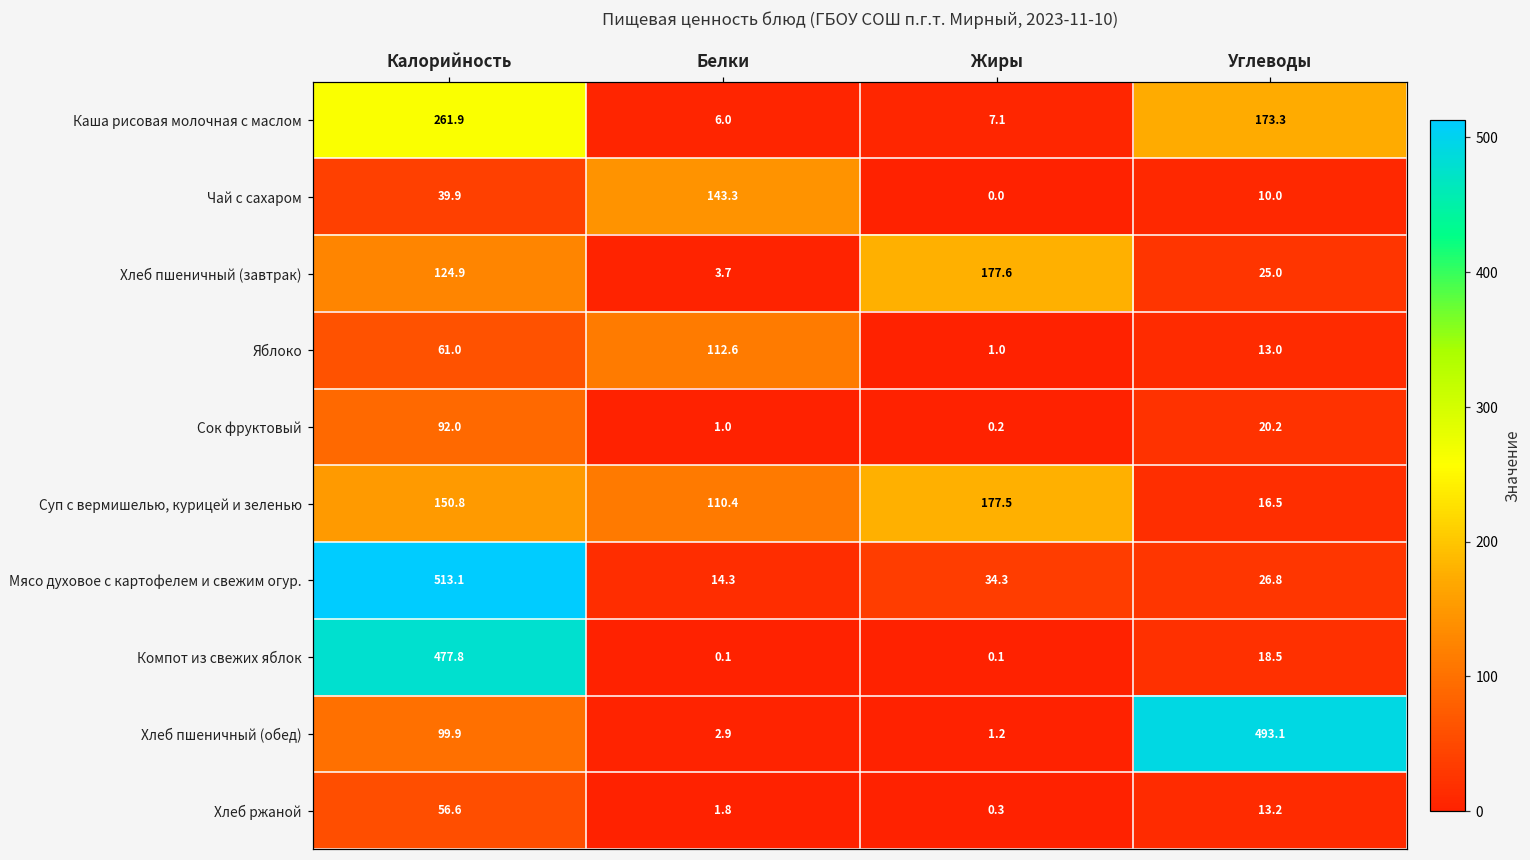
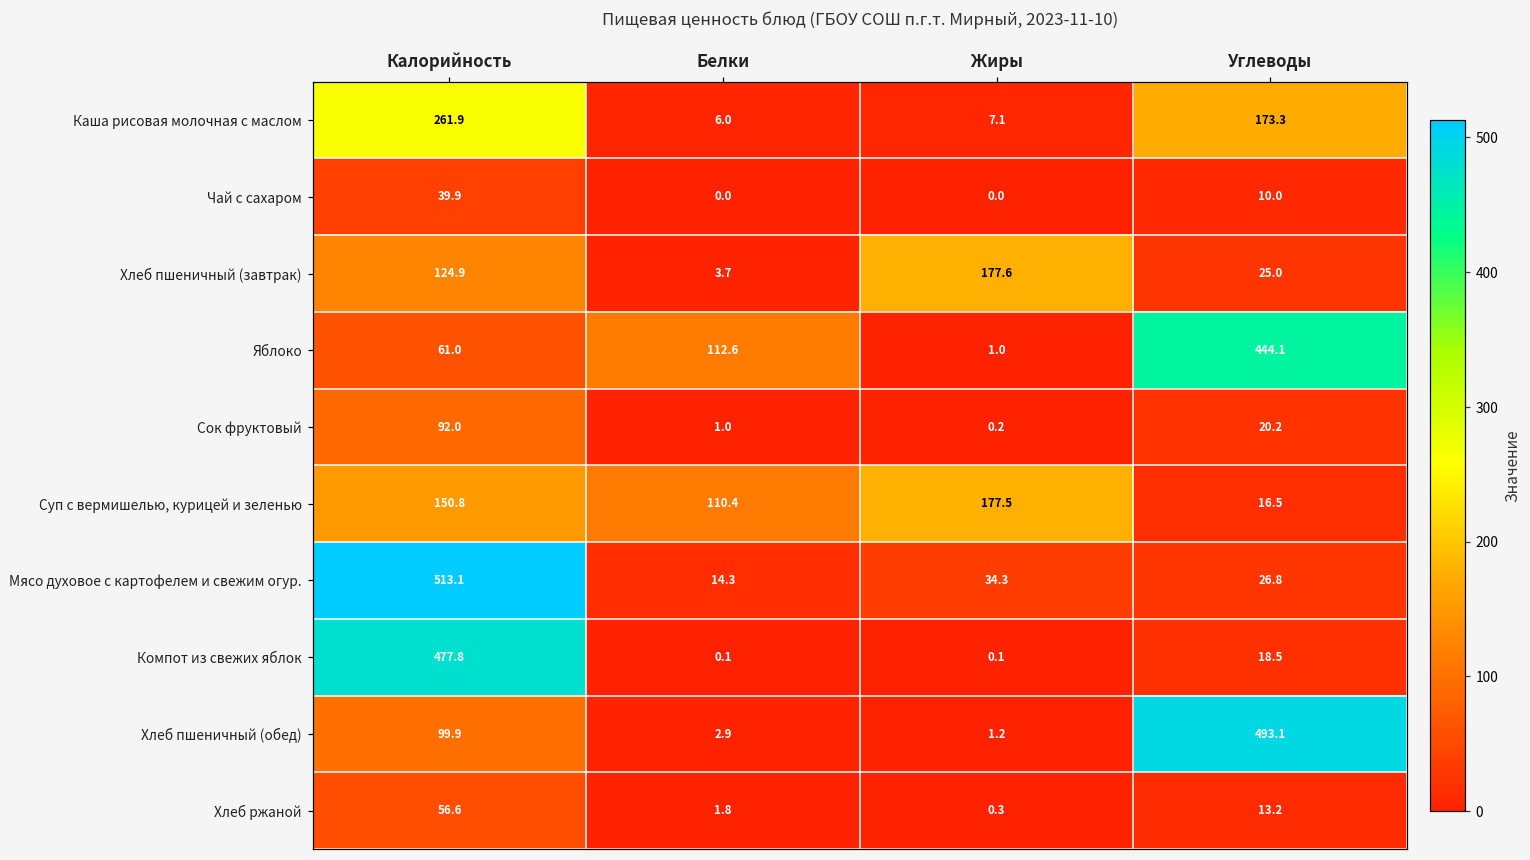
Чай с сахаром, Белки: 143.3 -> 0.0
Яблоко, Углеводы: 13.0 -> 444.1
